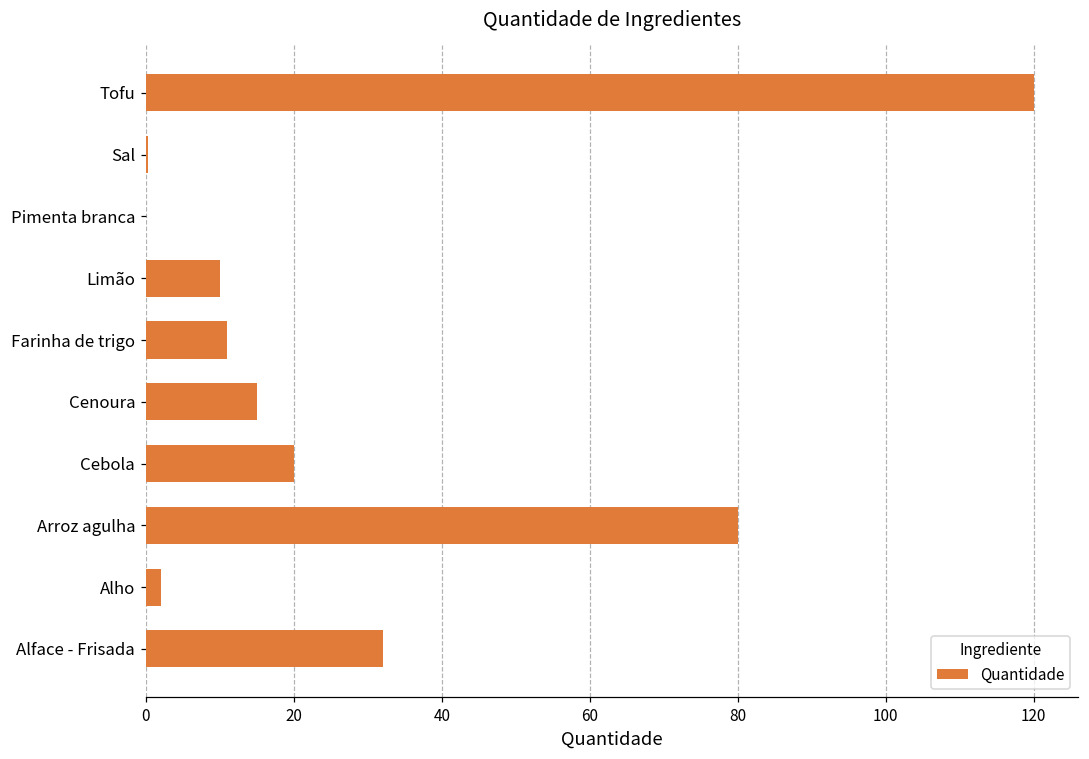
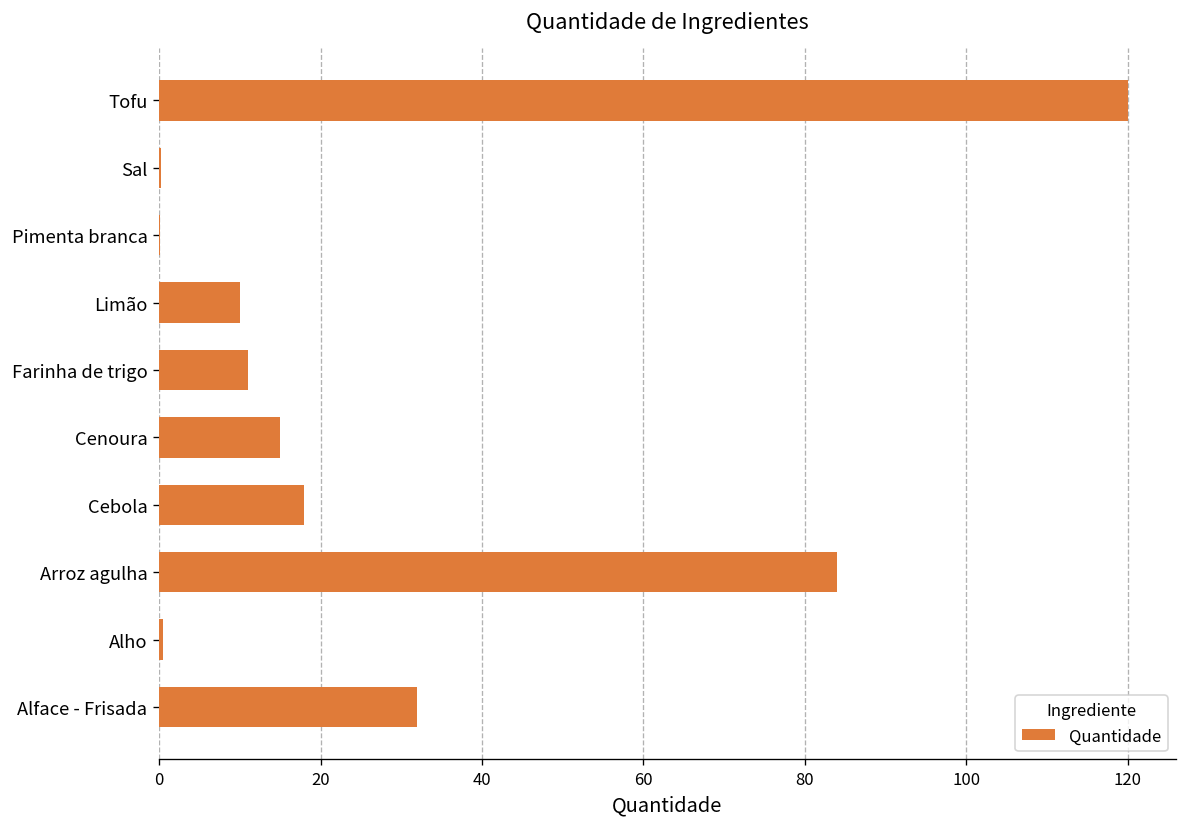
Cebola: 20 -> 18
Arroz agulha: 80 -> 84
Alho: 2 -> 1
